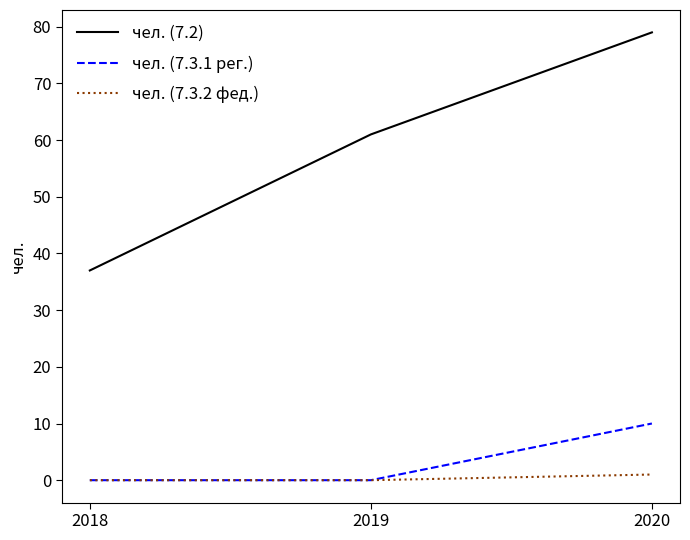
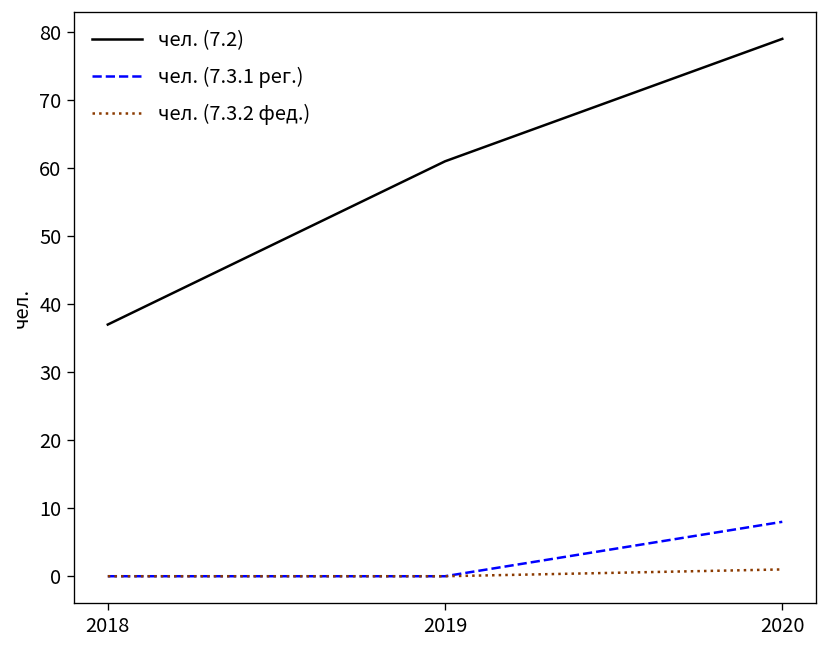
чел. (7.3.1 рег.), 2020: 10 -> 8
